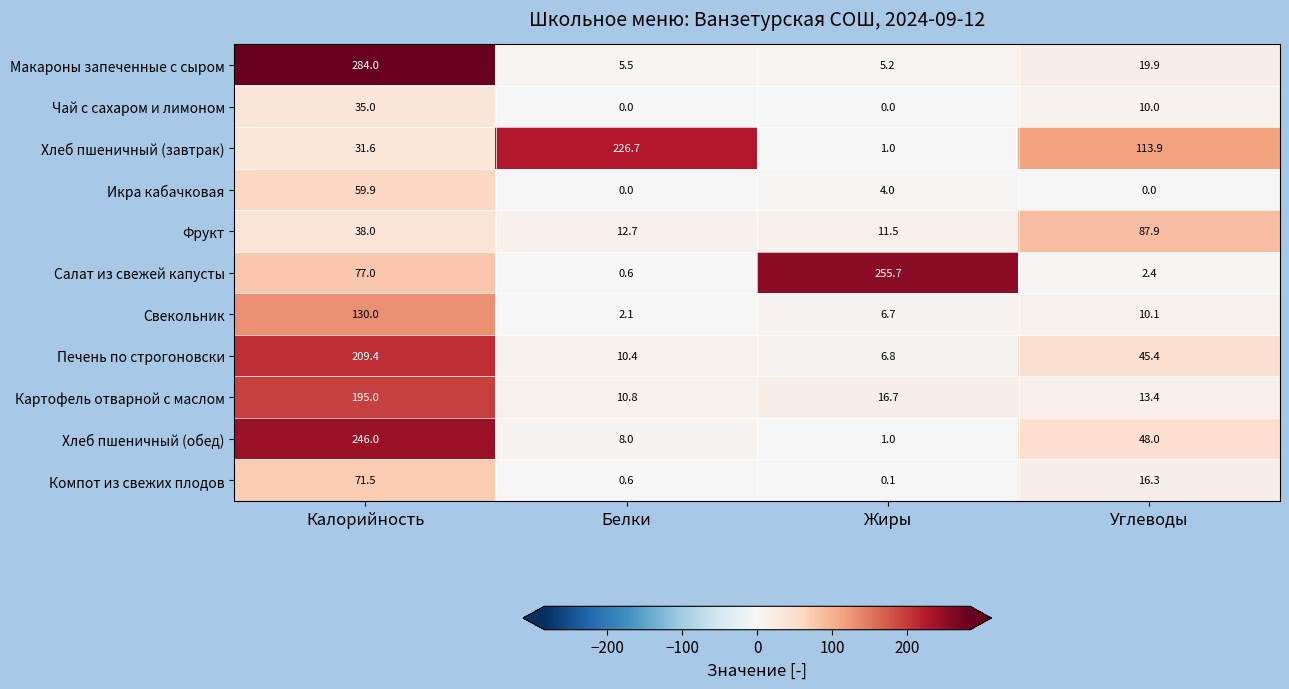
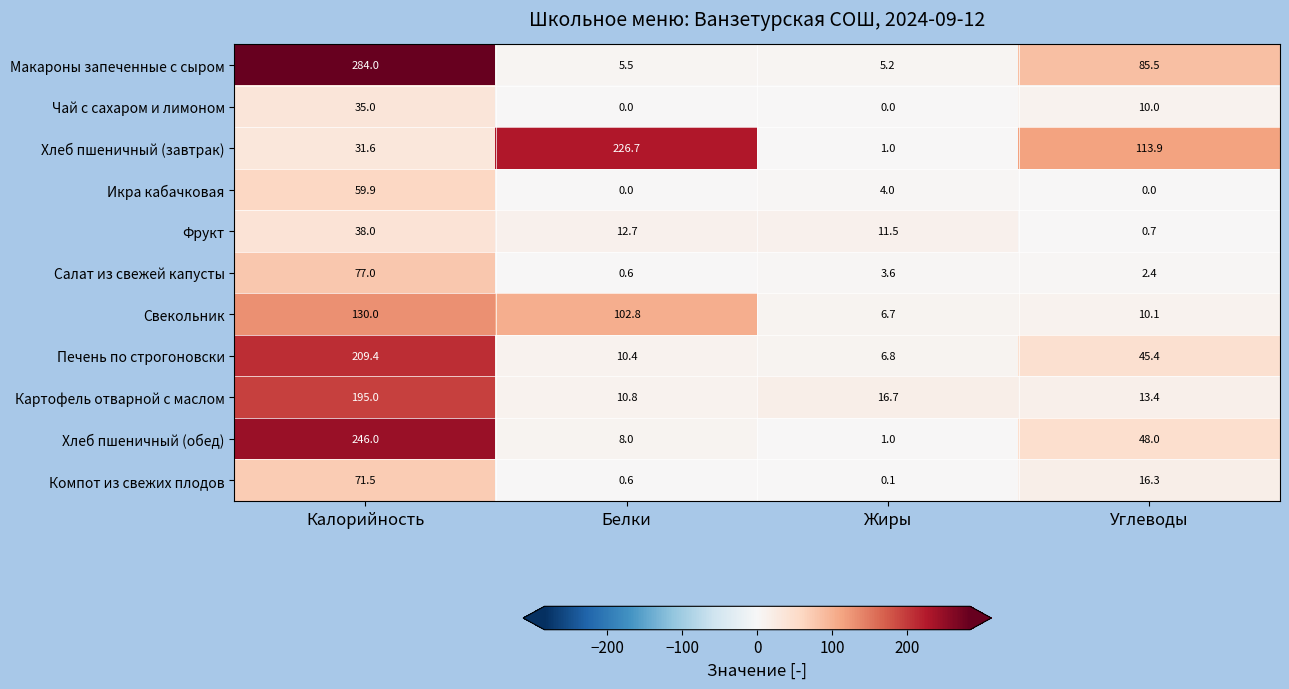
Макароны запеченные с сыром, Углеводы: 19.9 -> 85.5
Фрукт, Углеводы: 87.9 -> 0.7
Салат из свежей капусты, Жиры: 255.7 -> 3.6
Свекольник, Белки: 2.1 -> 102.8
